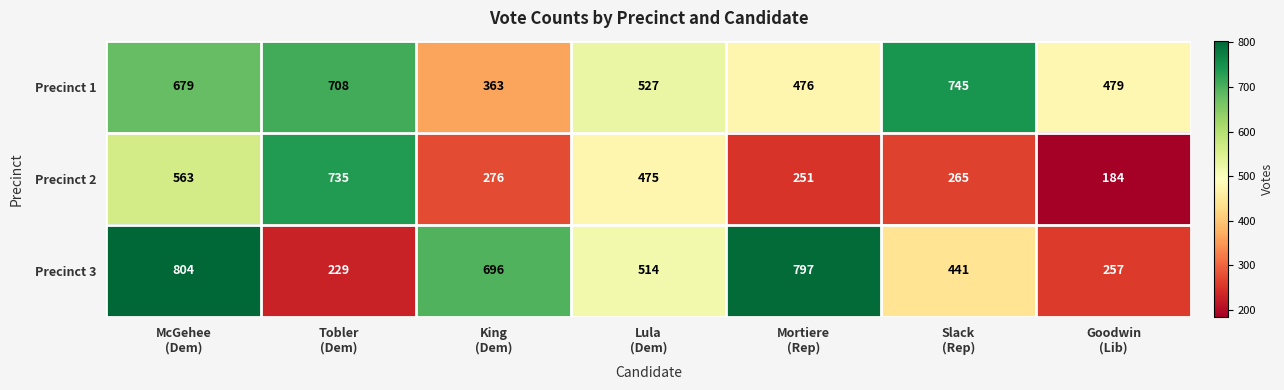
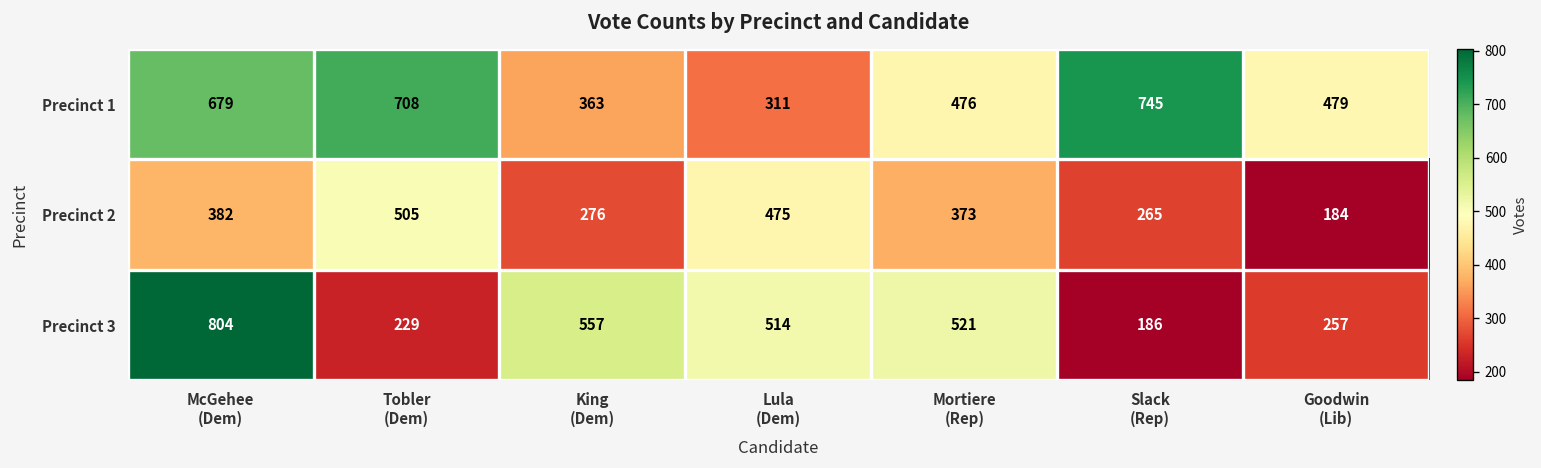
Precinct 1, Lula (Dem): 527 -> 311
Precinct 2, McGehee (Dem): 563 -> 382
Precinct 2, Tobler (Dem): 735 -> 505
Precinct 2, Mortiere (Rep): 251 -> 373
Precinct 3, King (Dem): 696 -> 557
Precinct 3, Mortiere (Rep): 797 -> 521
Precinct 3, Slack (Rep): 441 -> 186
